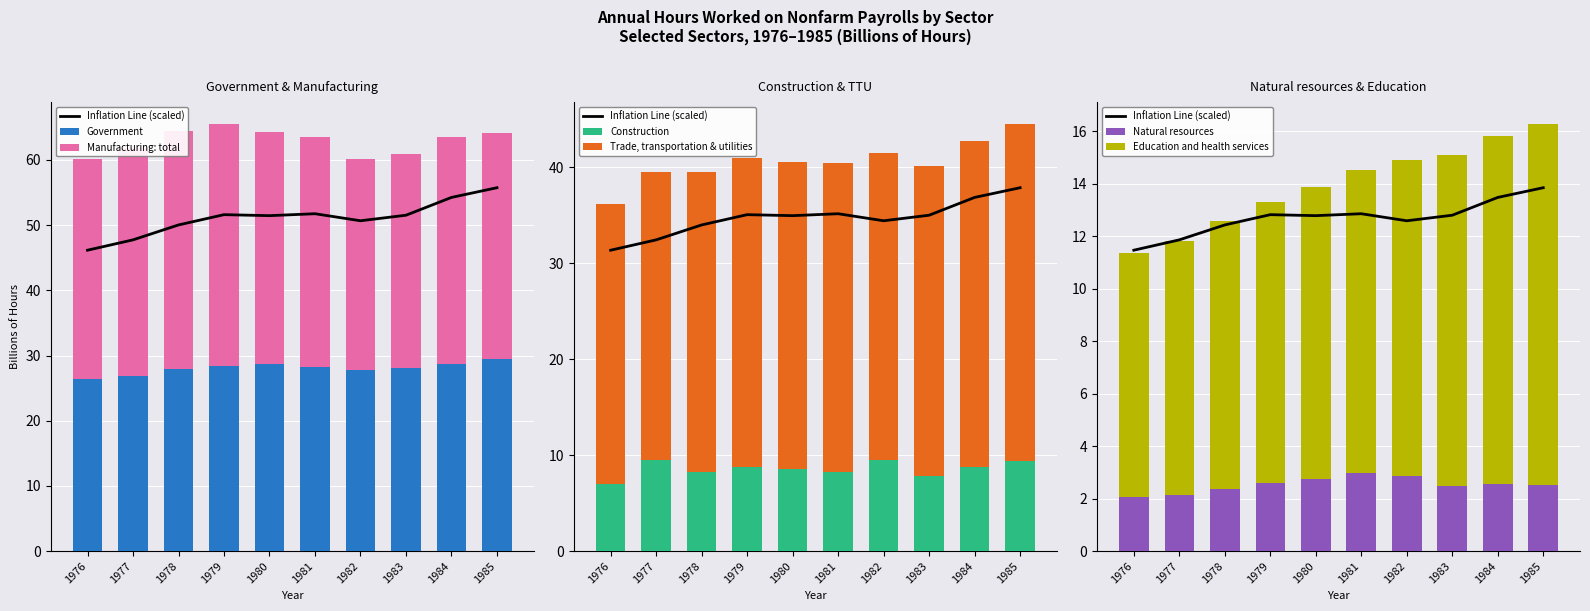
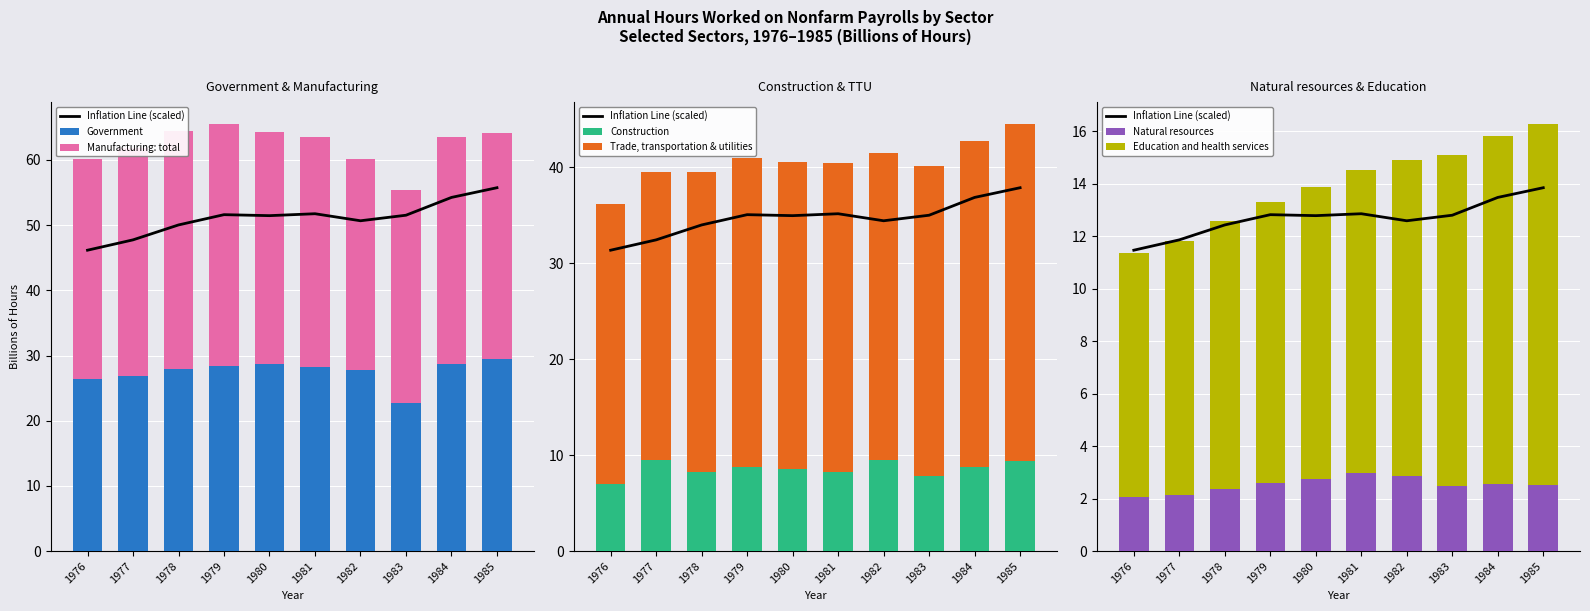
Government & Manufacturing, Government, 1983: 28 -> 23
